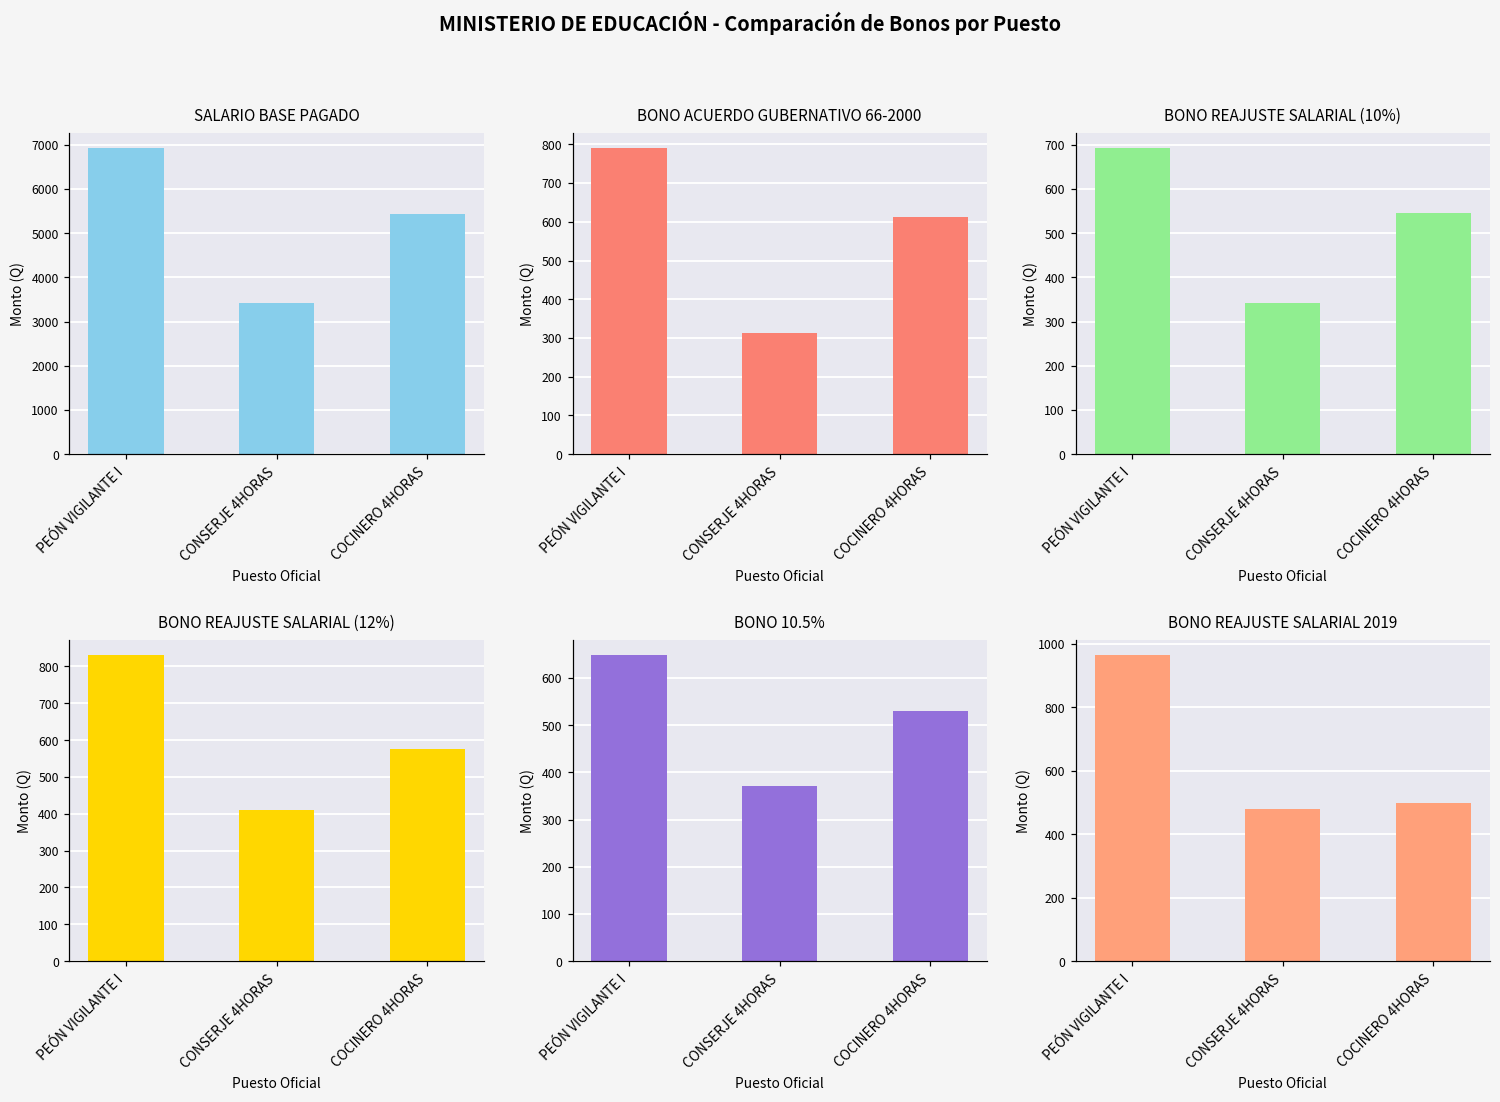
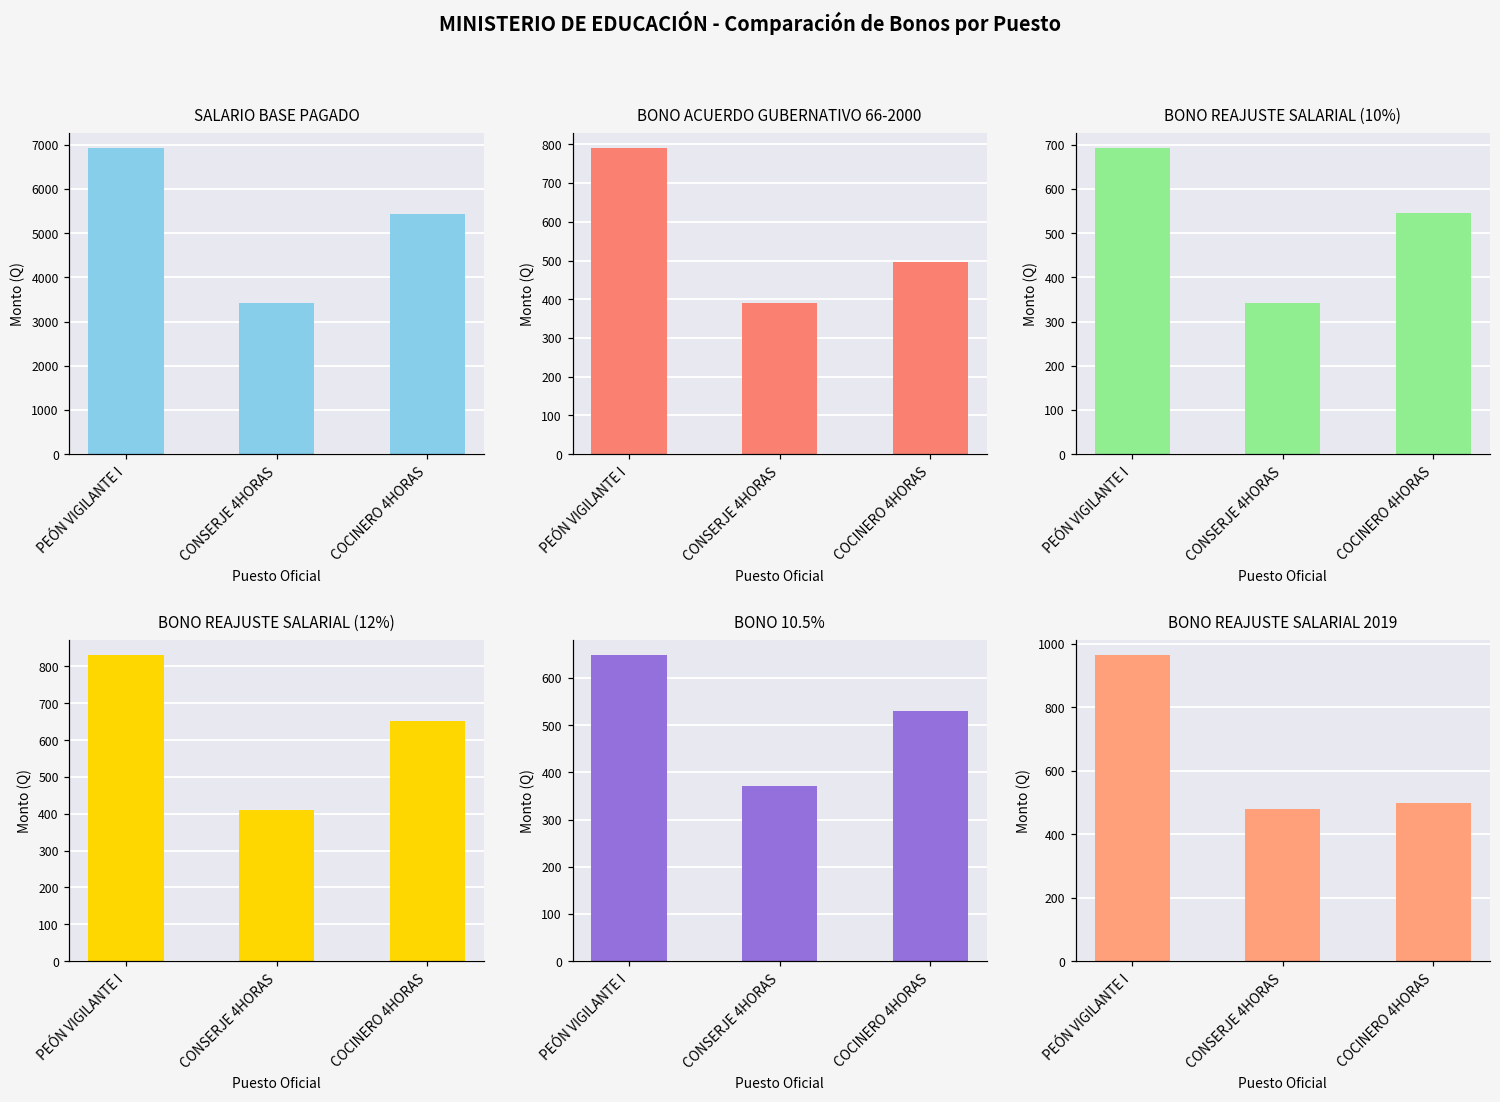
BONO ACUERDO GUBERNATIVO 66-2000, CONSERJE 4HORAS: 310 -> 390
BONO ACUERDO GUBERNATIVO 66-2000, COCINERO 4HORAS: 610 -> 490
BONO REAJUSTE SALARIAL (12%), COCINERO 4HORAS: 580 -> 650
